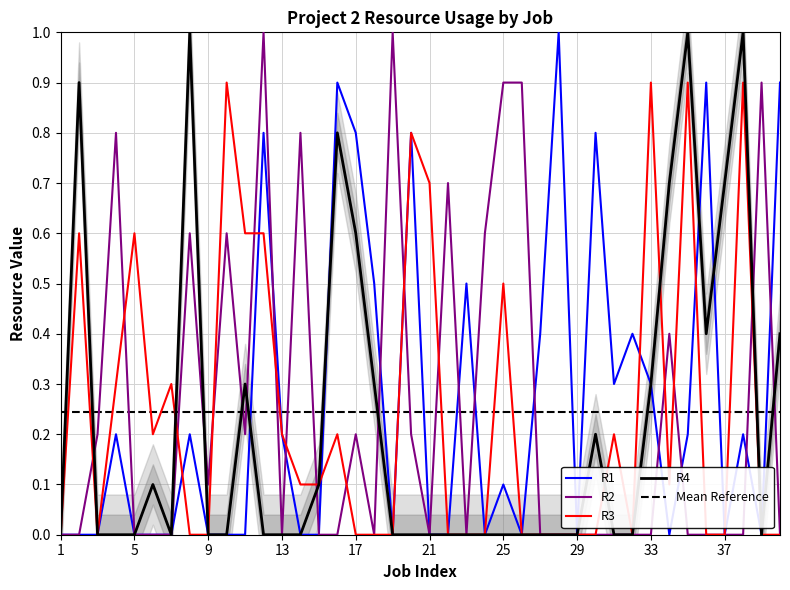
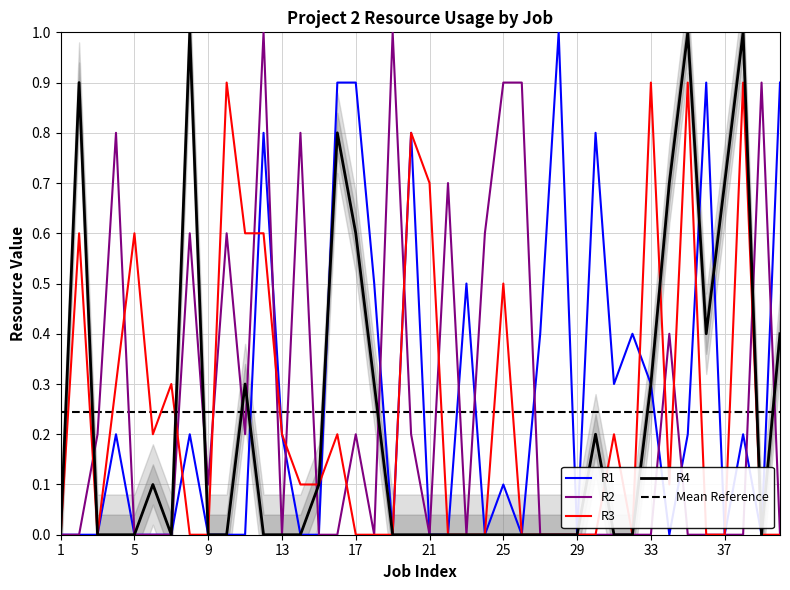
R1, 17: 0.80 -> 0.90
